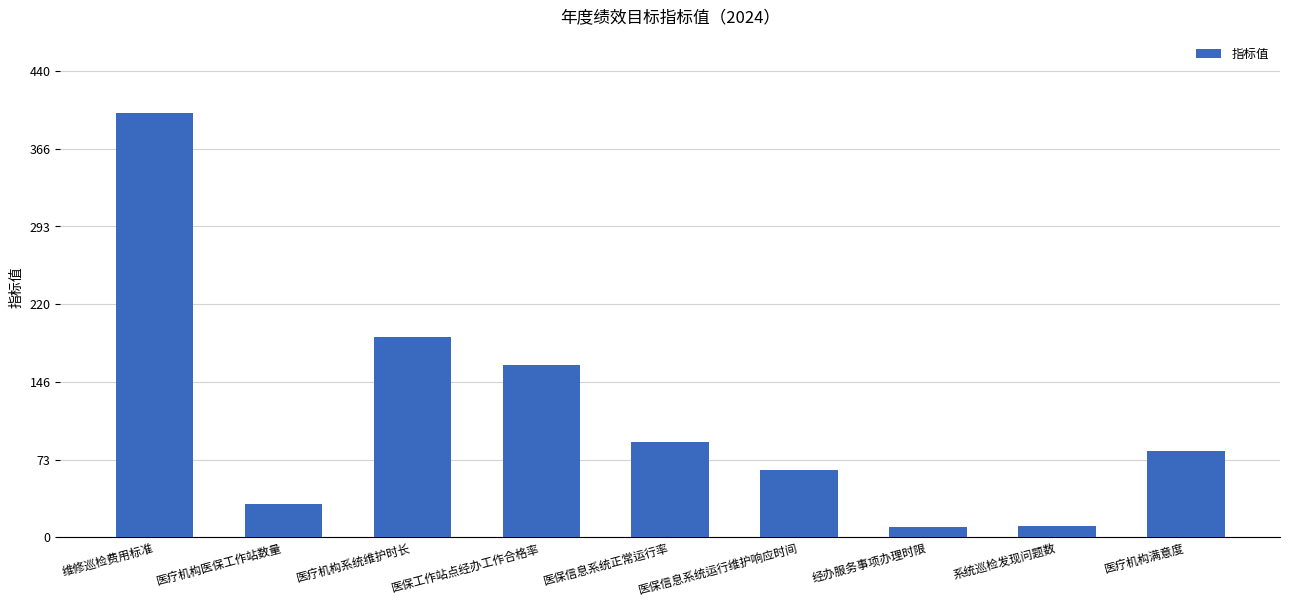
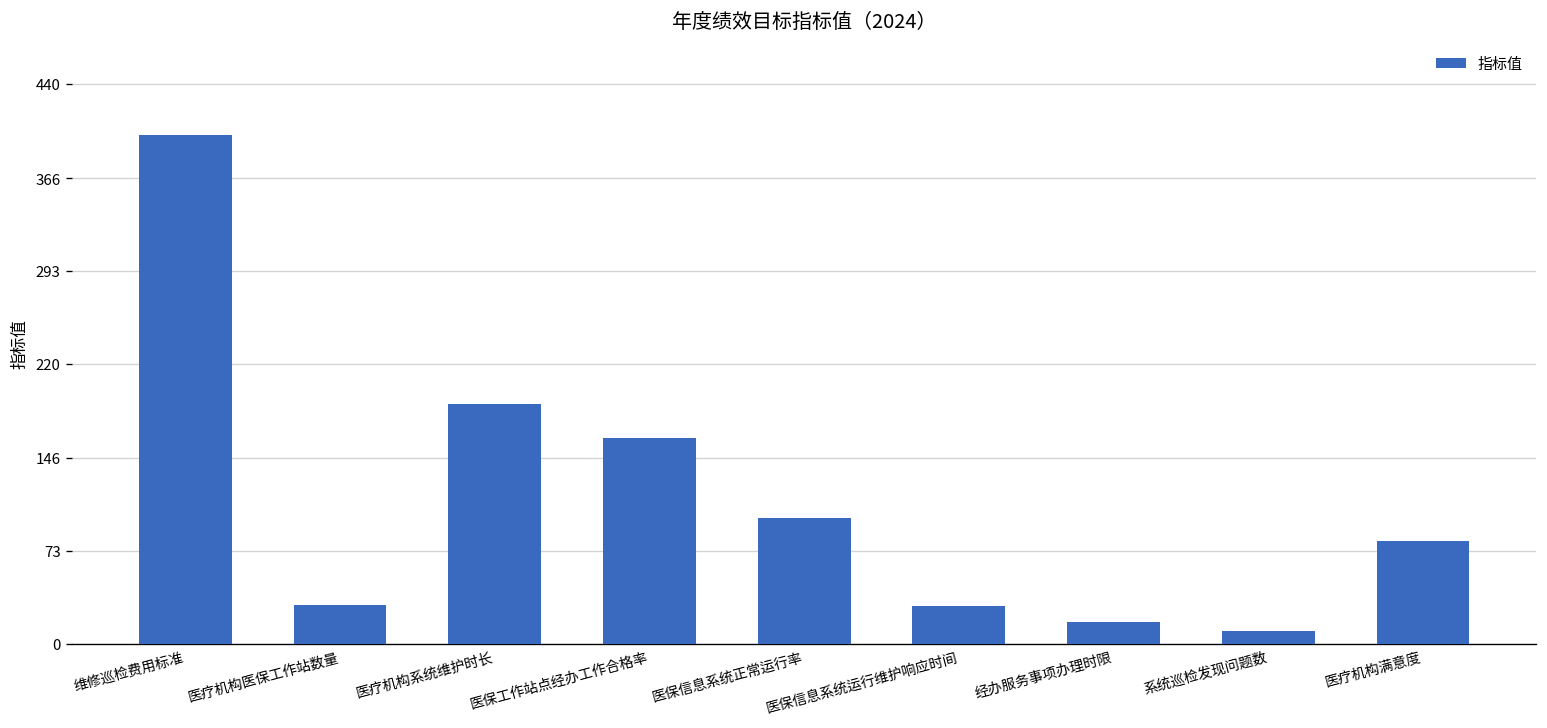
医保信息系统正常运行率: 90 -> 99
医保信息系统运行维护响应时间: 63 -> 30
经办服务事项办理时限: 9 -> 17
